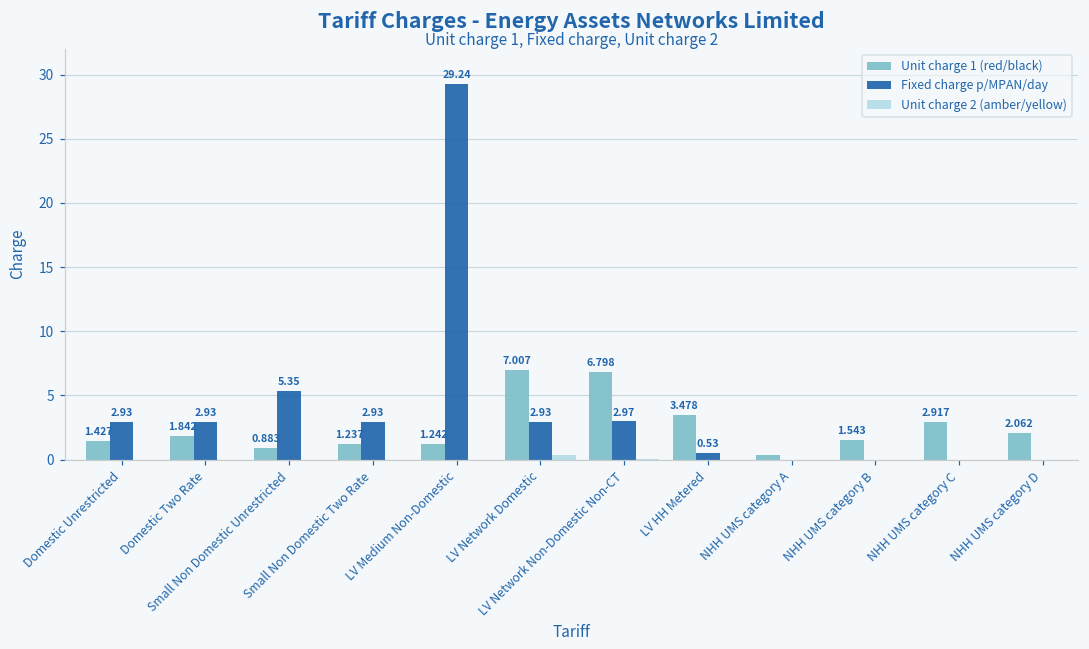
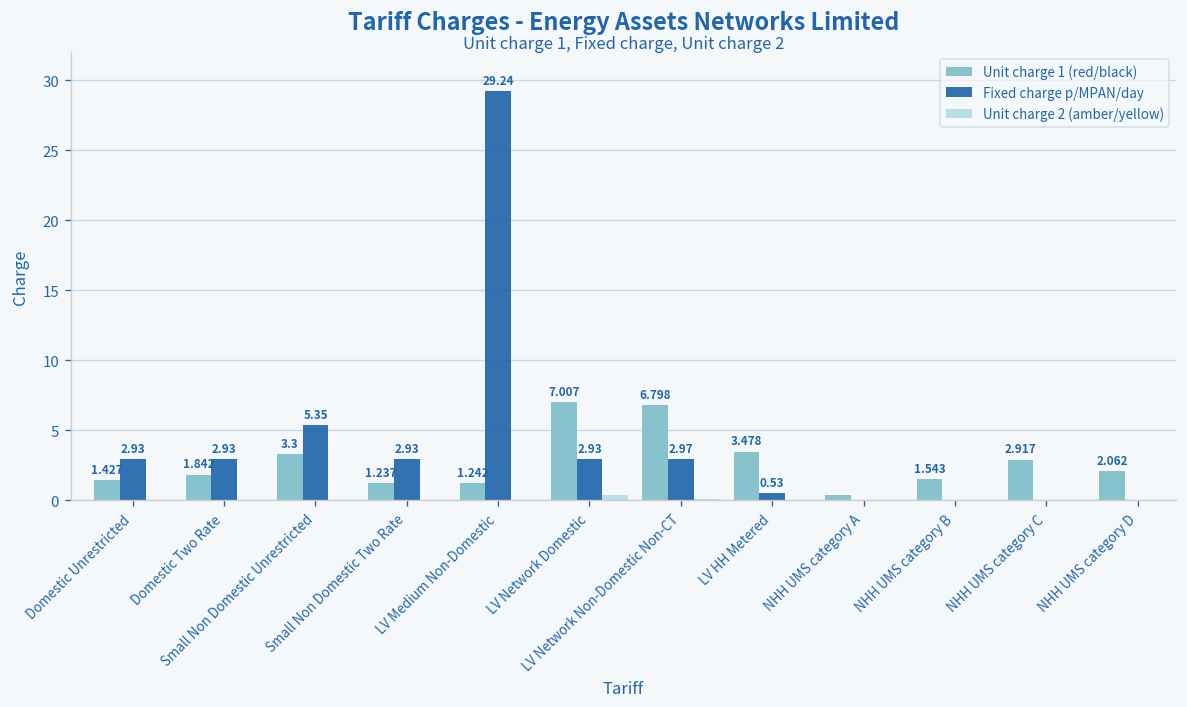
Unit charge 1 (red/black), Small Non Domestic Unrestricted: 0.883 -> 3.3
